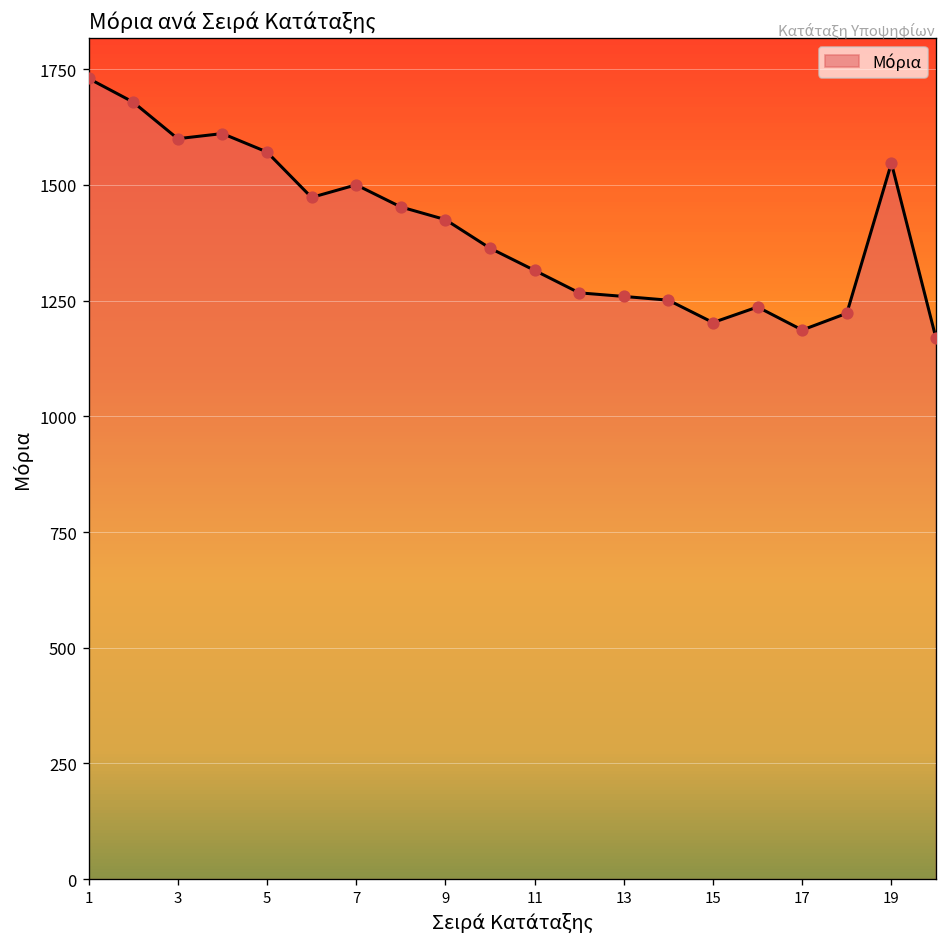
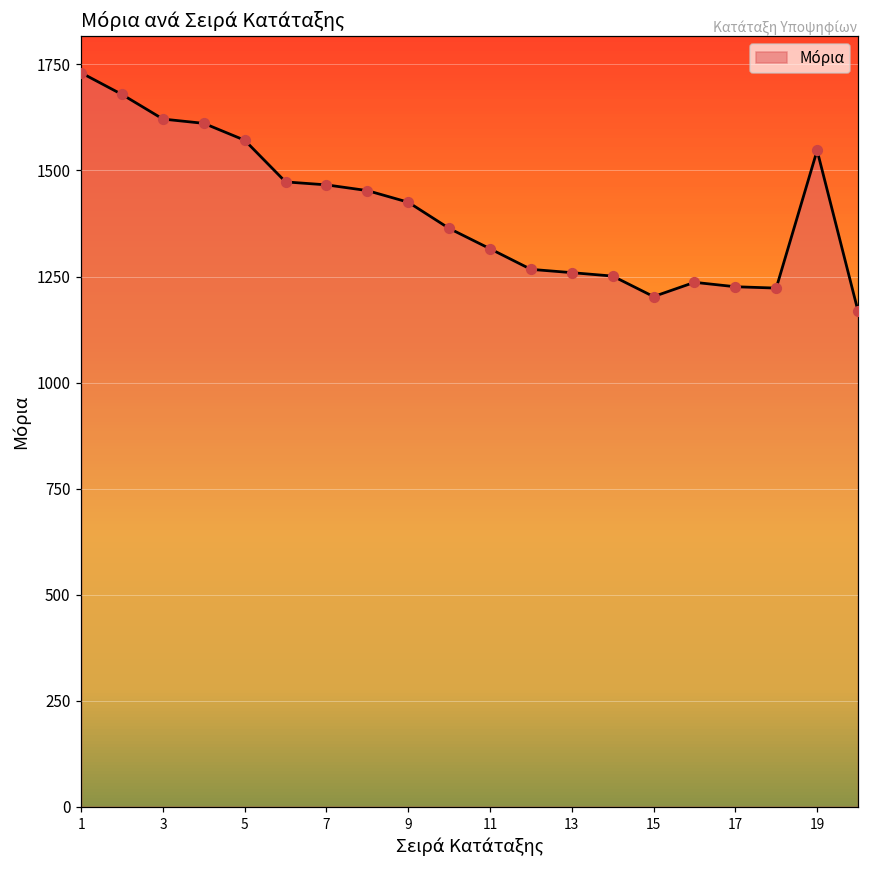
3: 1600 -> 1620
7: 1500 -> 1470
17: 1190 -> 1230
